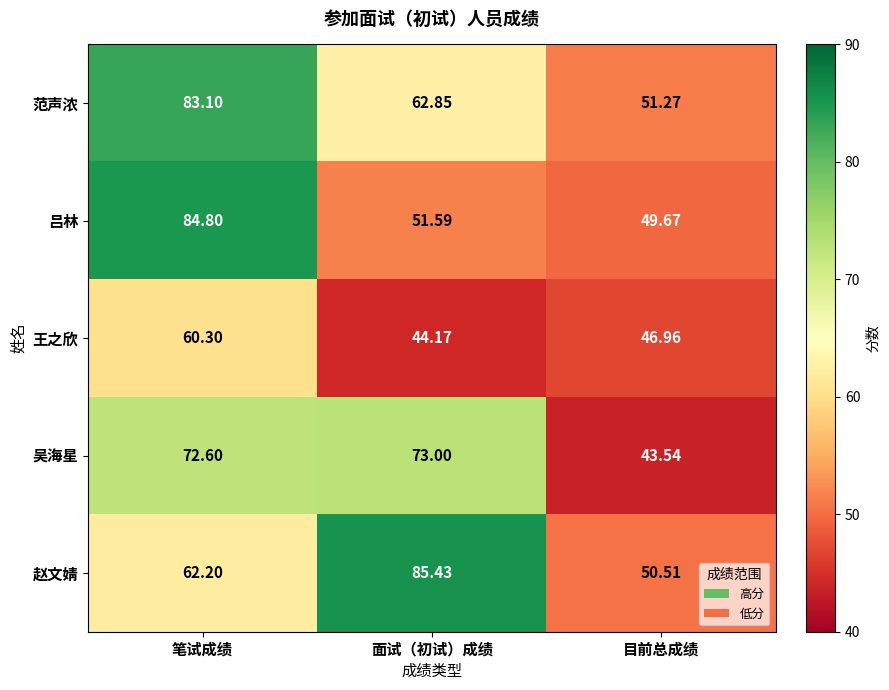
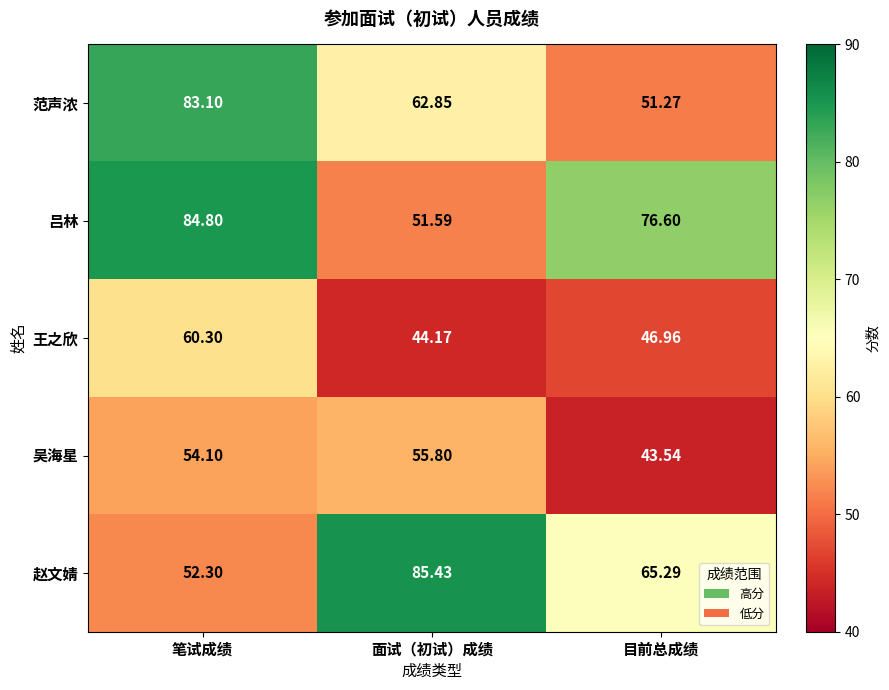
吕林, 目前总成绩: 49.67 -> 76.60
吴海星, 笔试成绩: 72.60 -> 54.10
吴海星, 面试（初试）成绩: 73.00 -> 55.80
赵文婧, 笔试成绩: 62.20 -> 52.30
赵文婧, 目前总成绩: 50.51 -> 65.29
